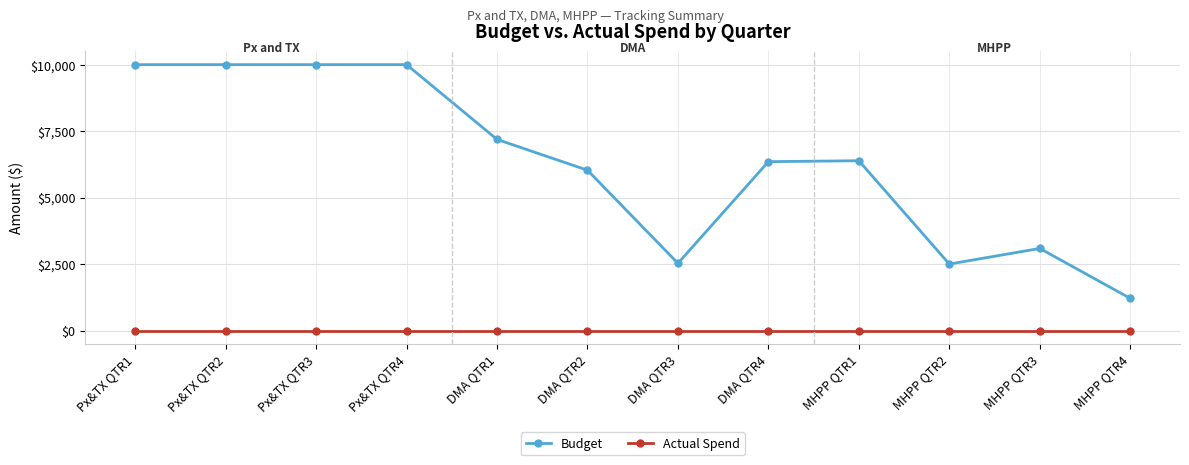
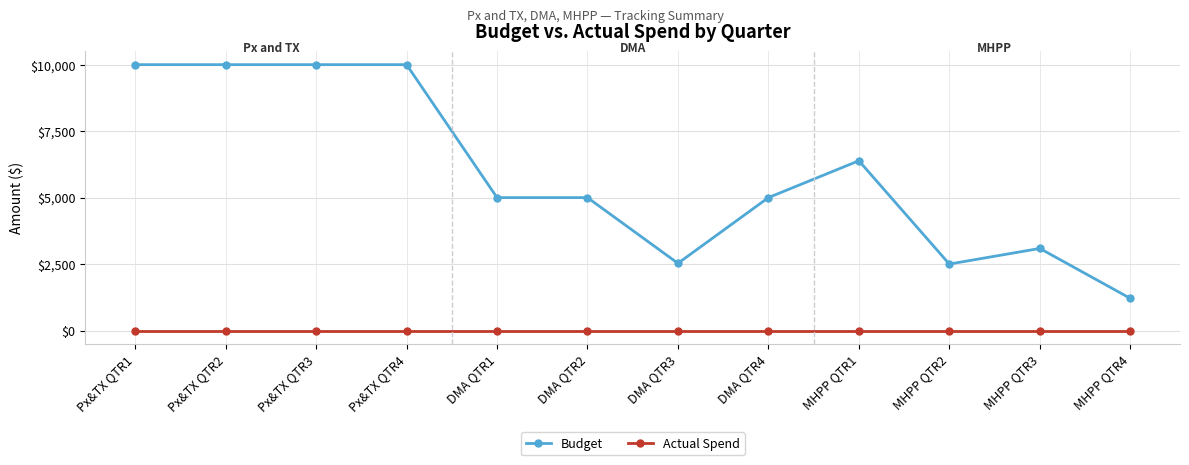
Budget, DMA QTR1: $7,200 -> $5,000
Budget, DMA QTR2: $6,000 -> $5,000
Budget, DMA QTR4: $6,400 -> $5,000
